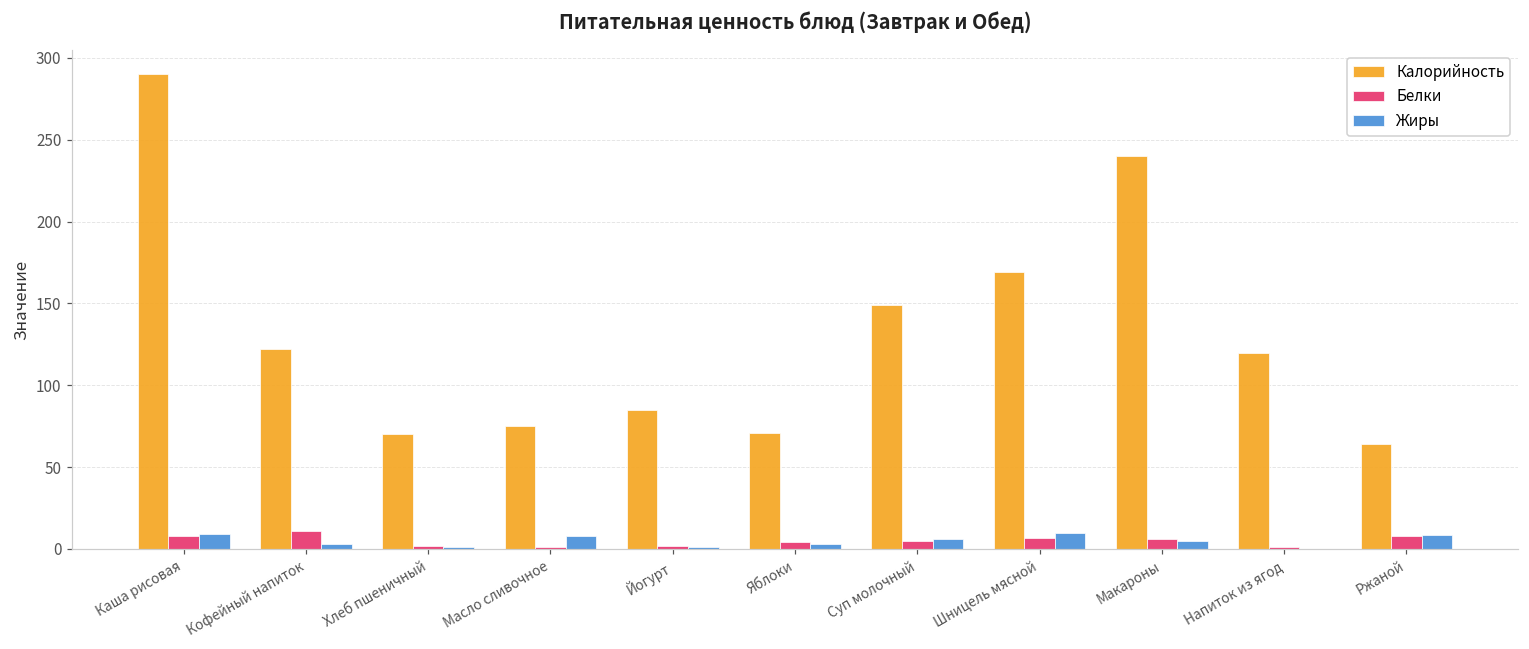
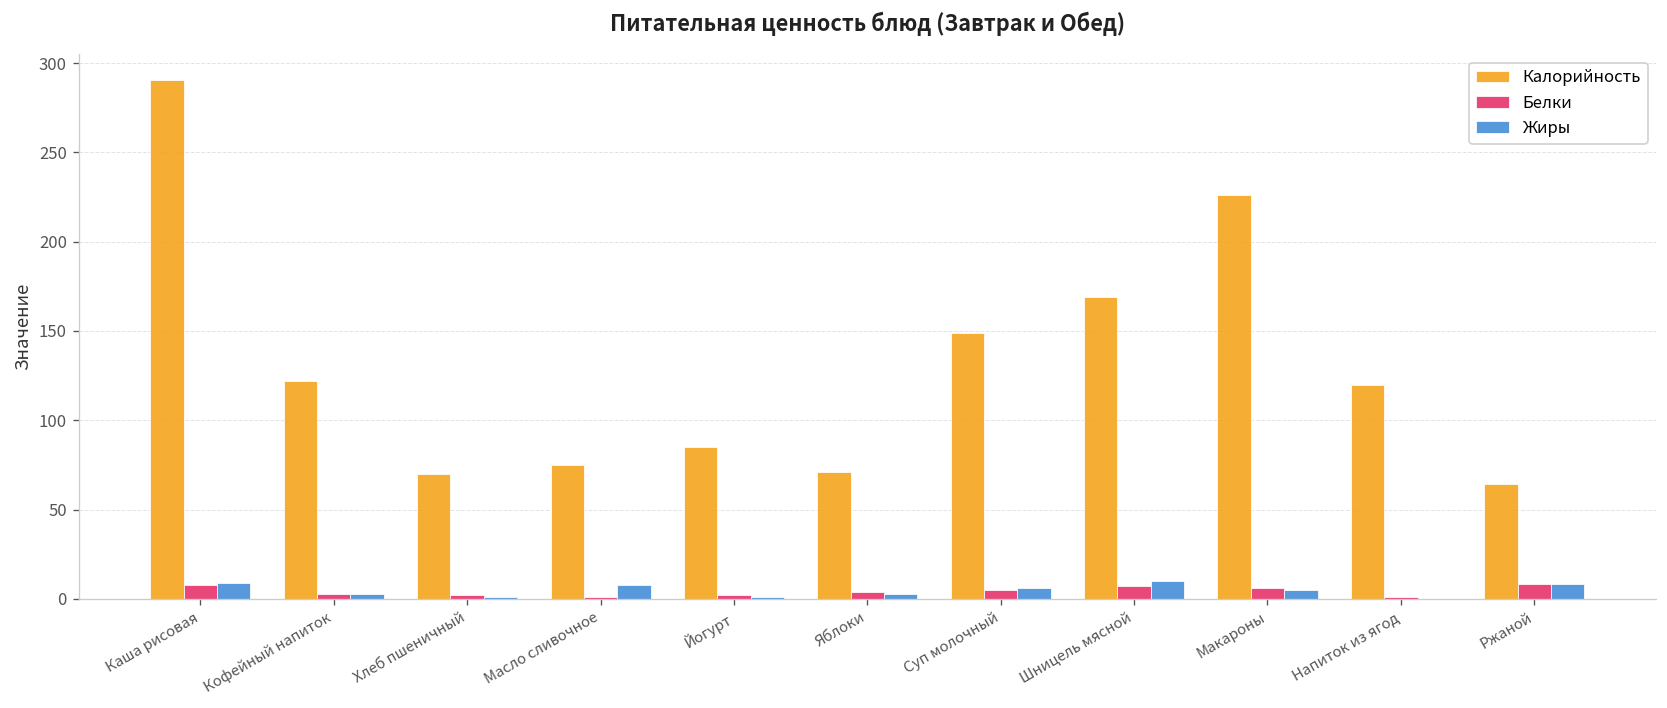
Белки, Кофейный напиток: 11 -> 3
Калорийность, Макароны: 240 -> 226
